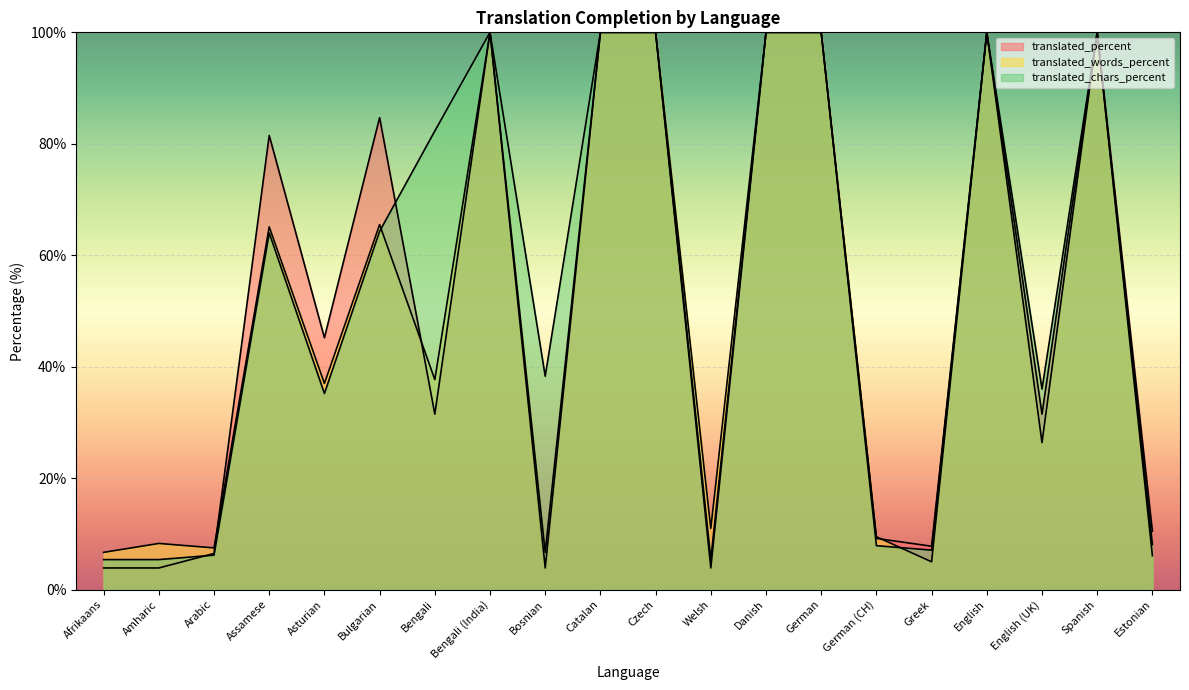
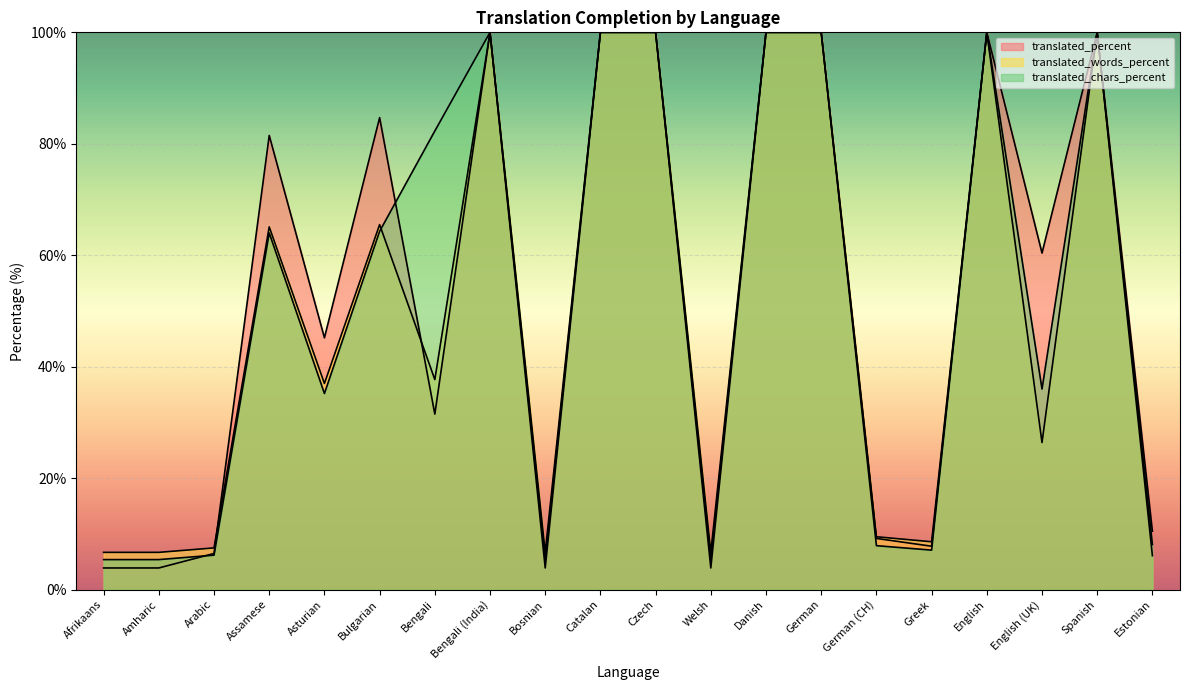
translated_words_percent, Amharic: 8% -> 7%
translated_chars_percent, Bosnian: 38% -> 5%
translated_words_percent, Welsh: 11% -> 7%
translated_words_percent, Greek: 5% -> 9%
translated_percent, English (UK): 32% -> 60%
